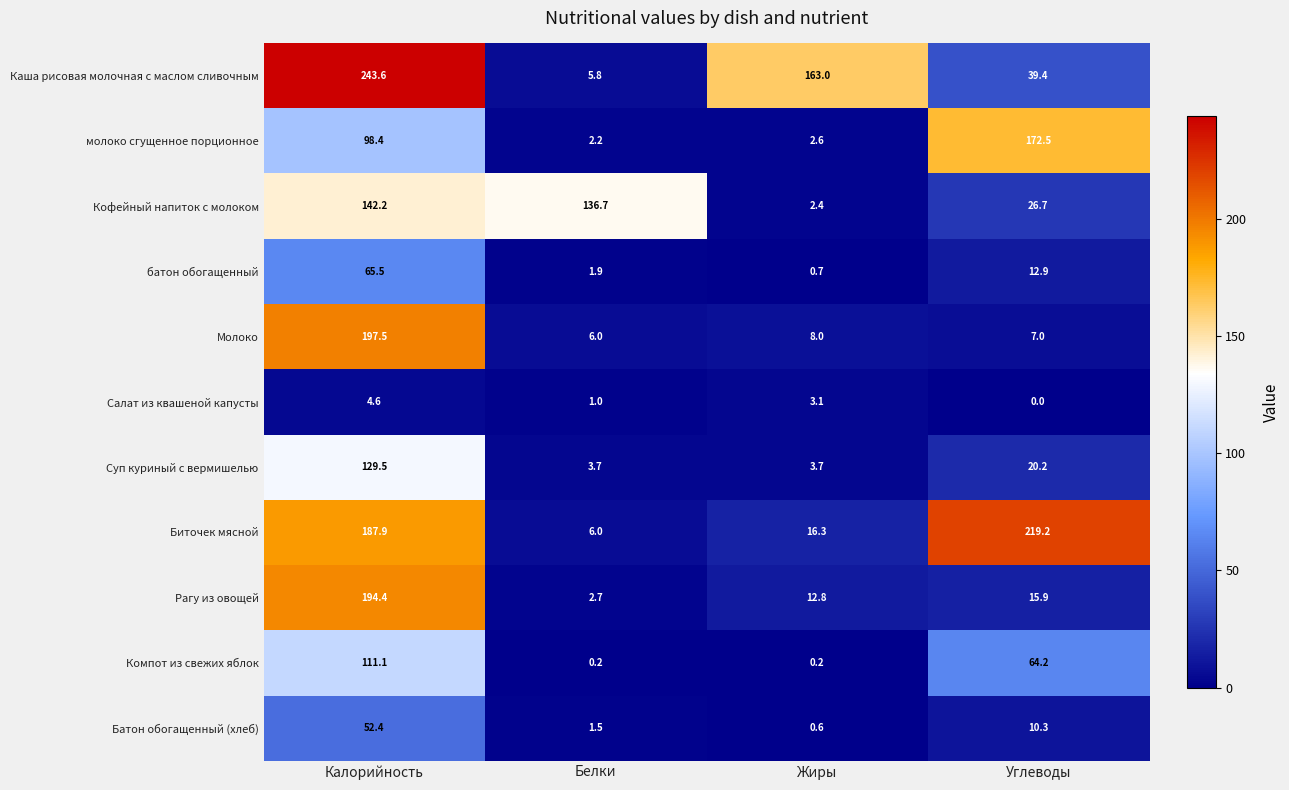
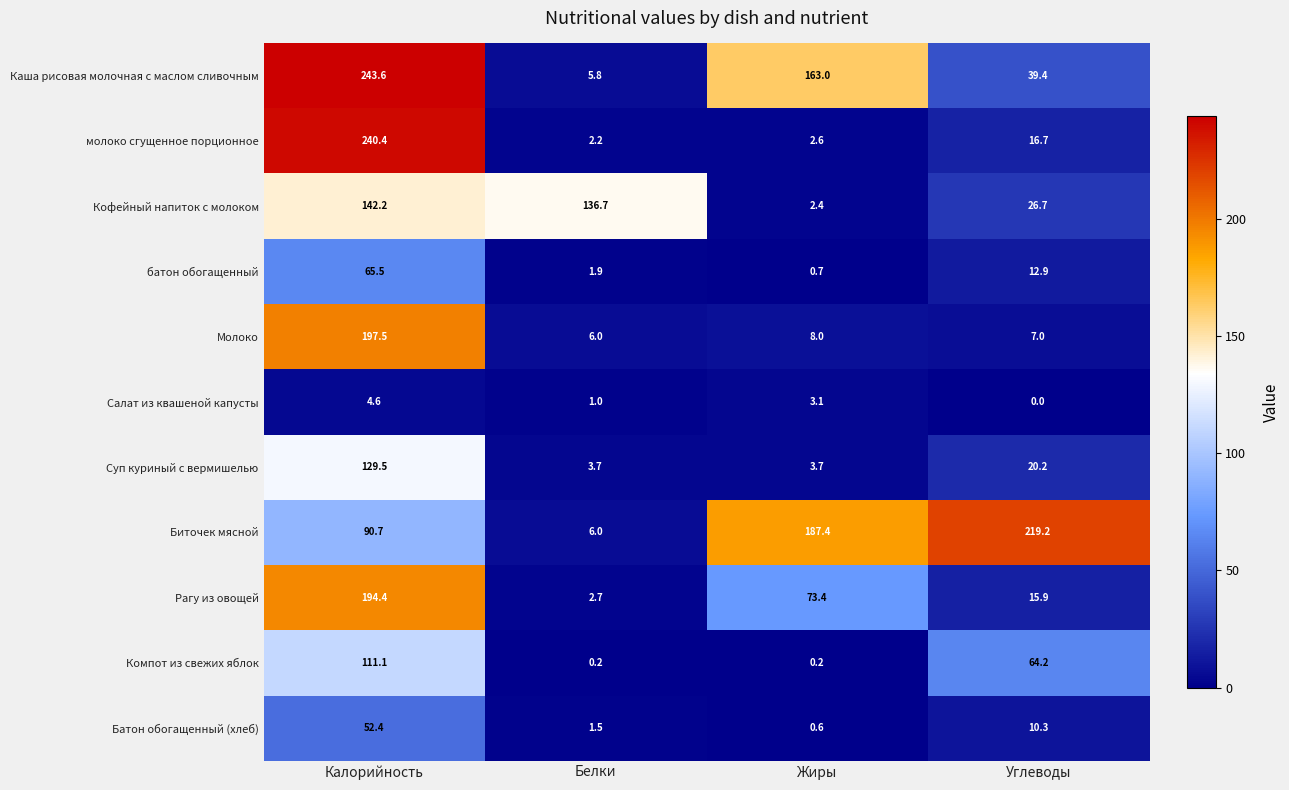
молоко сгущенное порционное, Калорийность: 98.4 -> 240.4
молоко сгущенное порционное, Углеводы: 172.5 -> 16.7
Биточек мясной, Калорийность: 187.9 -> 90.7
Биточек мясной, Жиры: 16.3 -> 187.4
Рагу из овощей, Жиры: 12.8 -> 73.4
